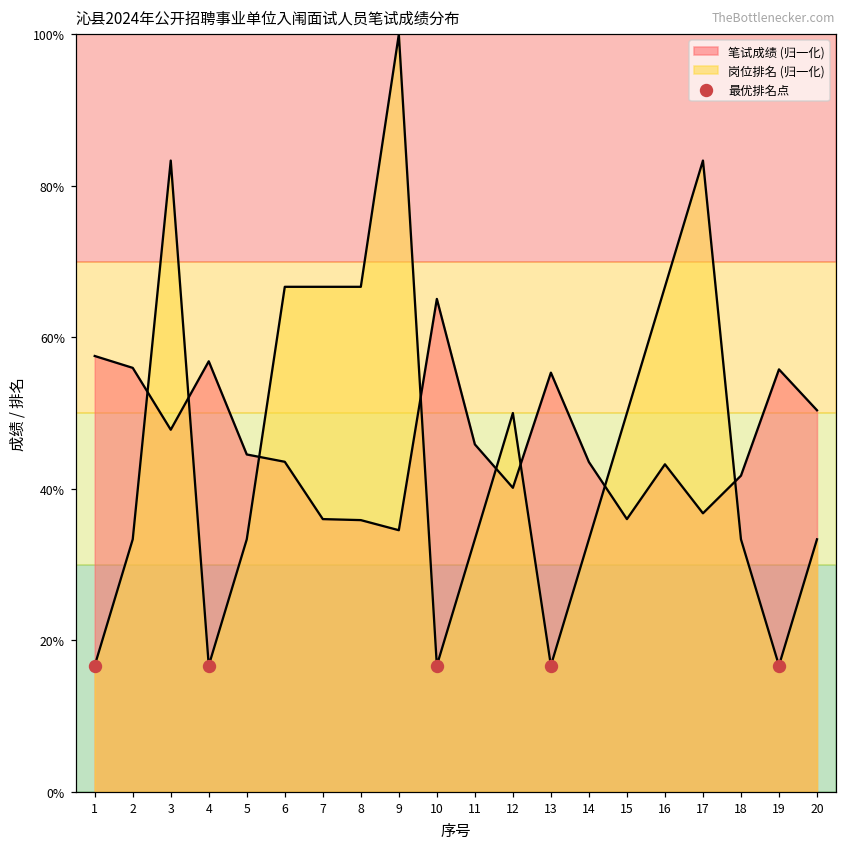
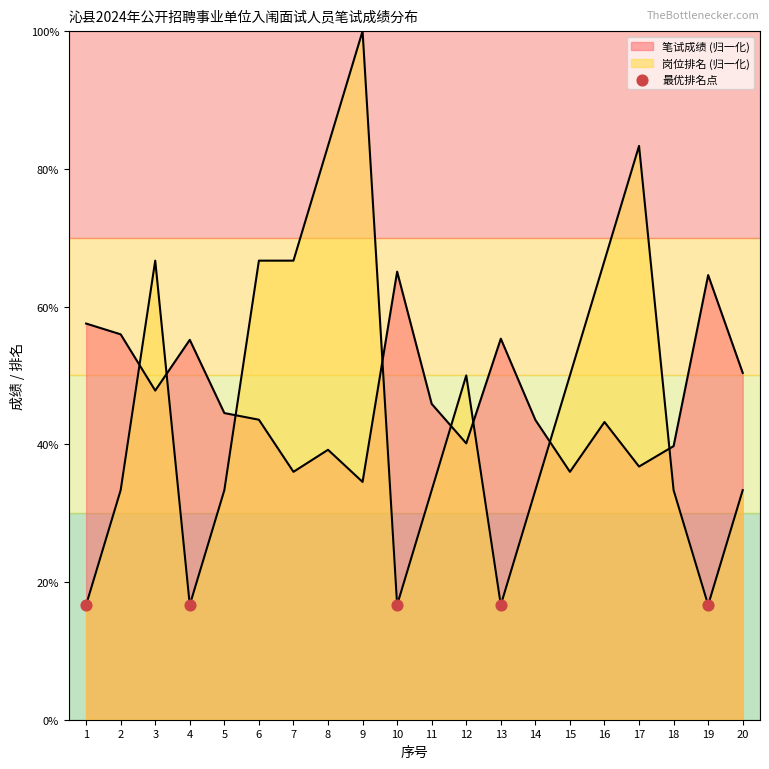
岗位排名 (归一化), 3: 83% -> 67%
笔试成绩 (归一化), 4: 57% -> 55%
笔试成绩 (归一化), 8: 36% -> 39%
岗位排名 (归一化), 8: 67% -> 83%
笔试成绩 (归一化), 18: 42% -> 40%
笔试成绩 (归一化), 19: 56% -> 65%
